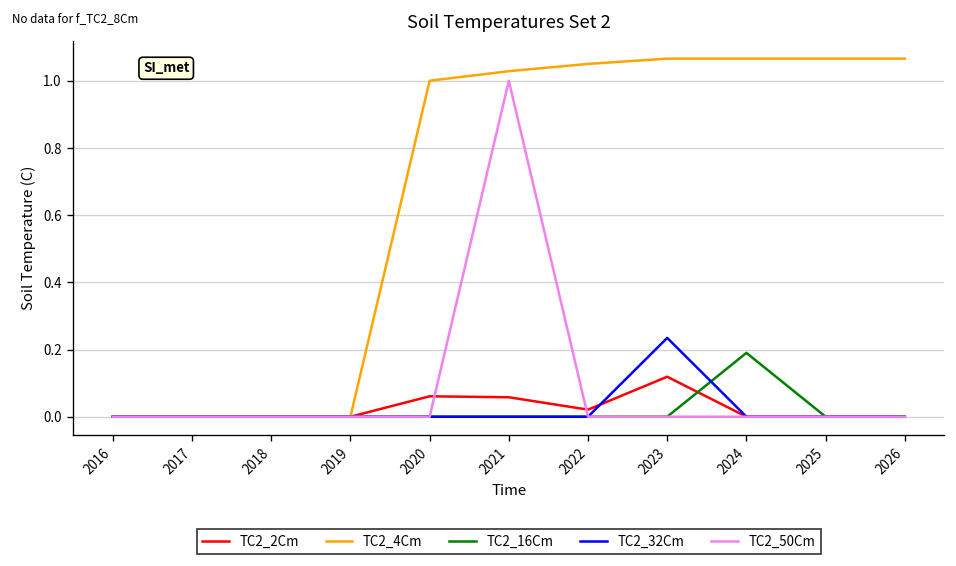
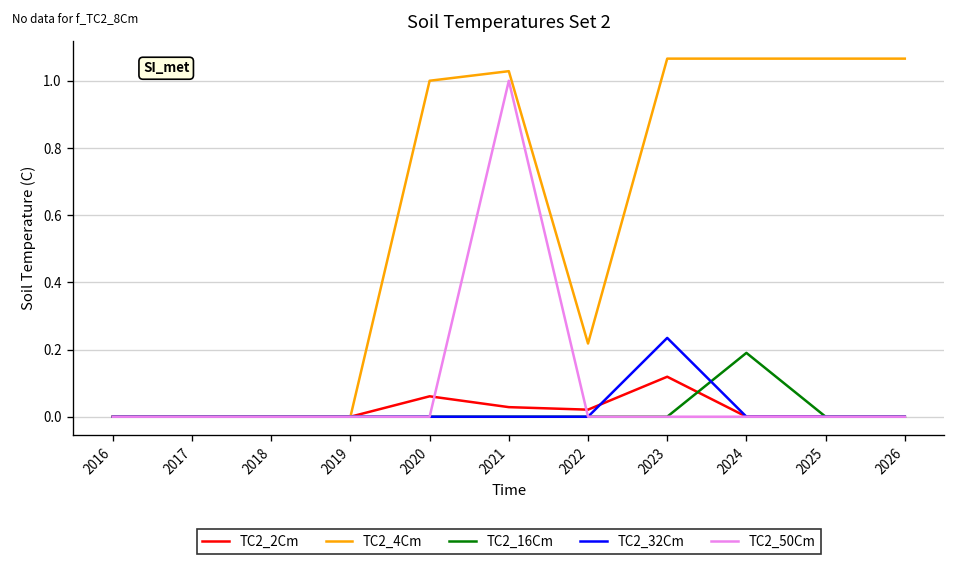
TC2_2Cm, 2021: 0.06 -> 0.03
TC2_4Cm, 2022: 1.05 -> 0.22
